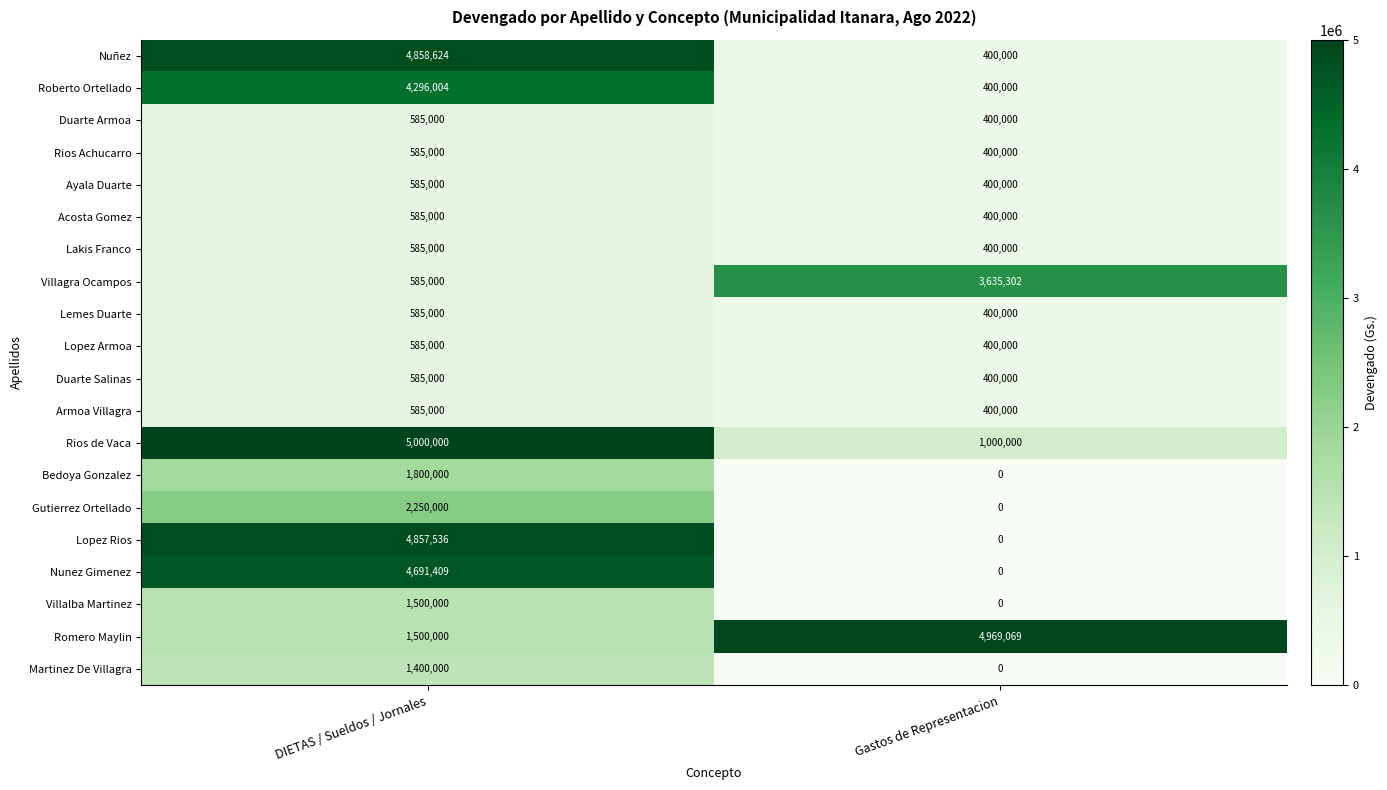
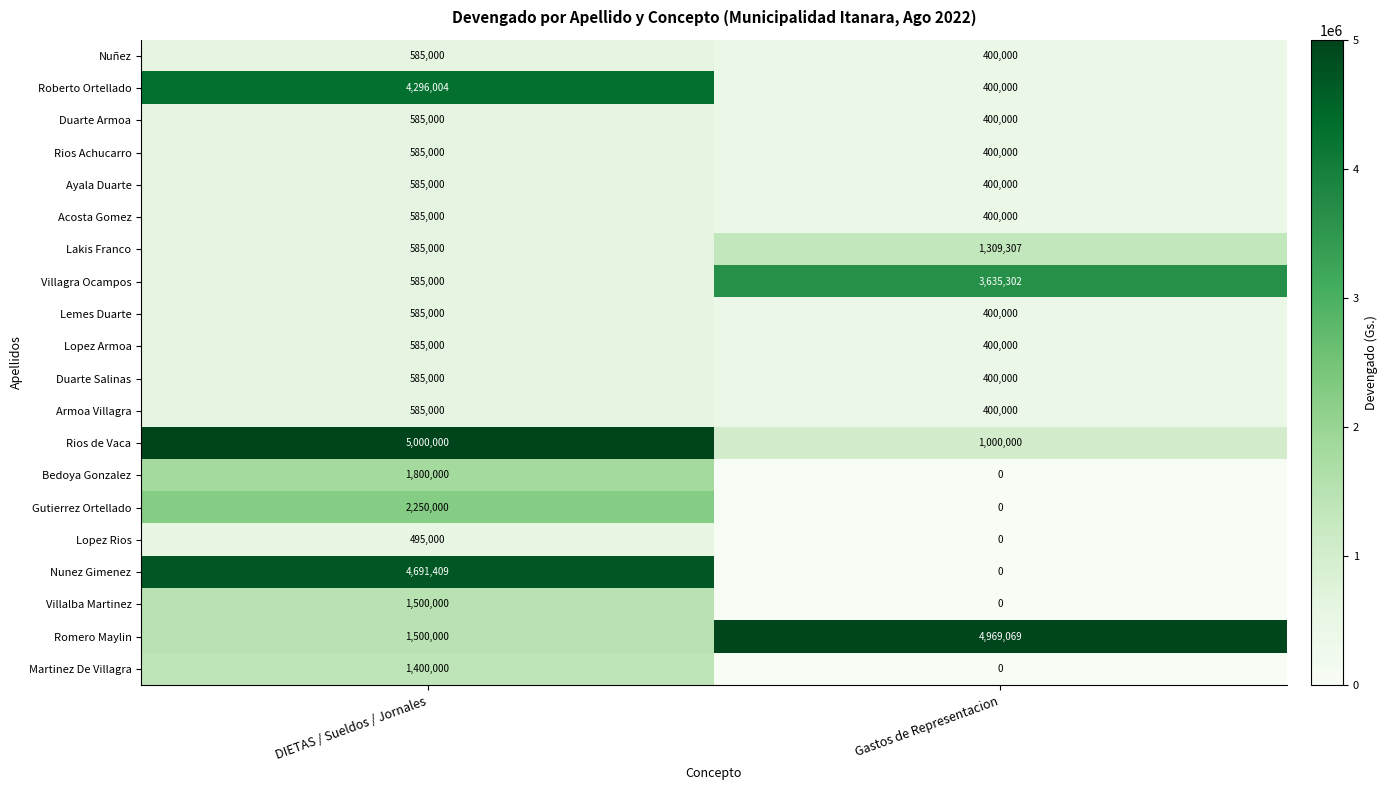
Nuñez, DIETAS / Sueldos / Jornales: 4,858,624 -> 585,000
Lakis Franco, Gastos de Representacion: 400,000 -> 1,309,307
Lopez Rios, DIETAS / Sueldos / Jornales: 4,857,536 -> 495,000
